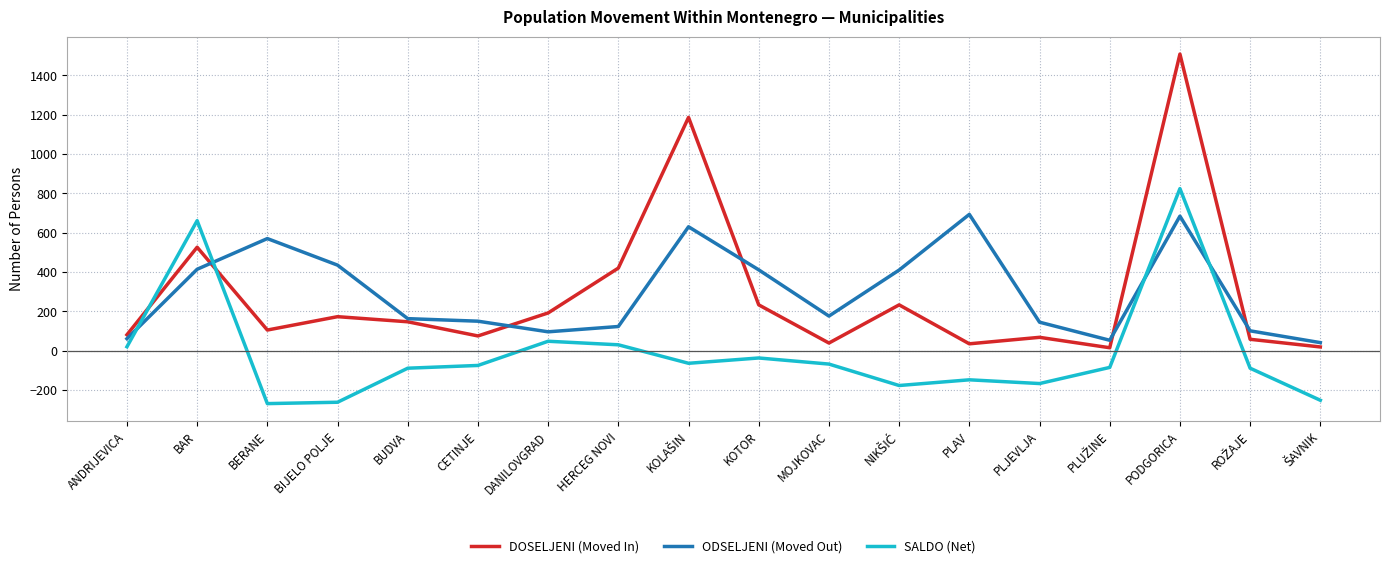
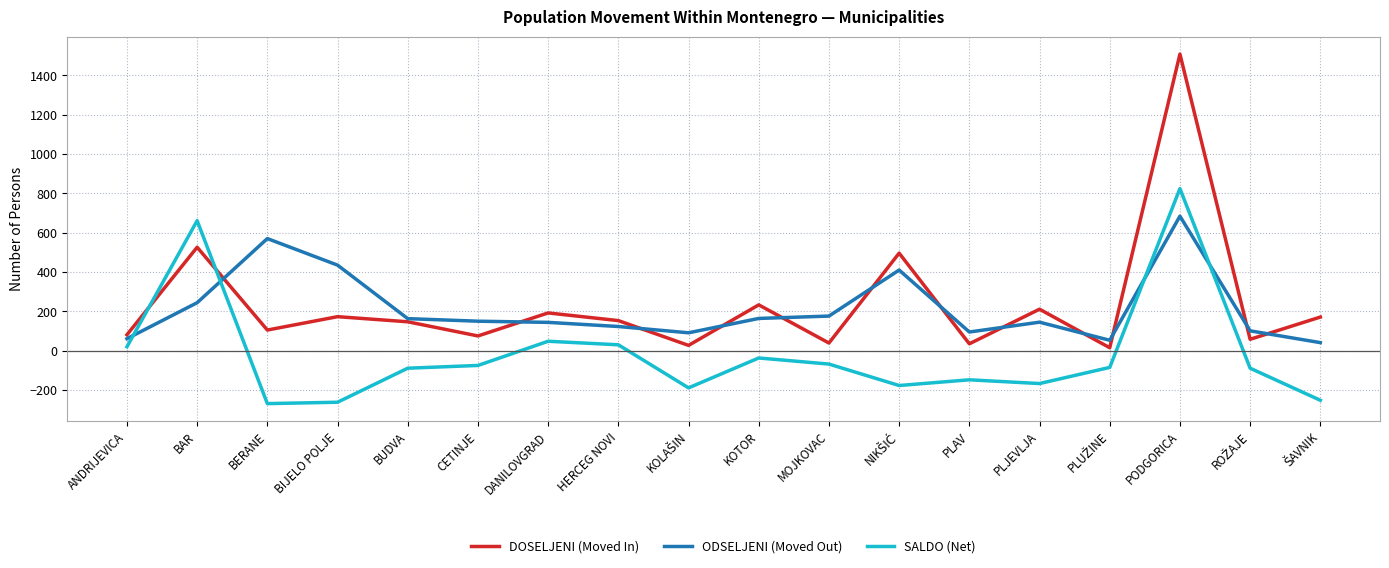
ODSELJENI (Moved Out), BAR: 410 -> 240
ODSELJENI (Moved Out), DANILOVGRAD: 100 -> 140
DOSELJENI (Moved In), HERCEG NOVI: 420 -> 150
DOSELJENI (Moved In), KOLAŠIN: 1190 -> 30
ODSELJENI (Moved Out), KOLAŠIN: 630 -> 90
SALDO (Net), KOLAŠIN: -60 -> -190
ODSELJENI (Moved Out), KOTOR: 410 -> 160
DOSELJENI (Moved In), NIKŠIĆ: 230 -> 500
ODSELJENI (Moved Out), PLAV: 690 -> 100
DOSELJENI (Moved In), PLJEVLJA: 70 -> 210
DOSELJENI (Moved In), ŠAVNIK: 20 -> 170
